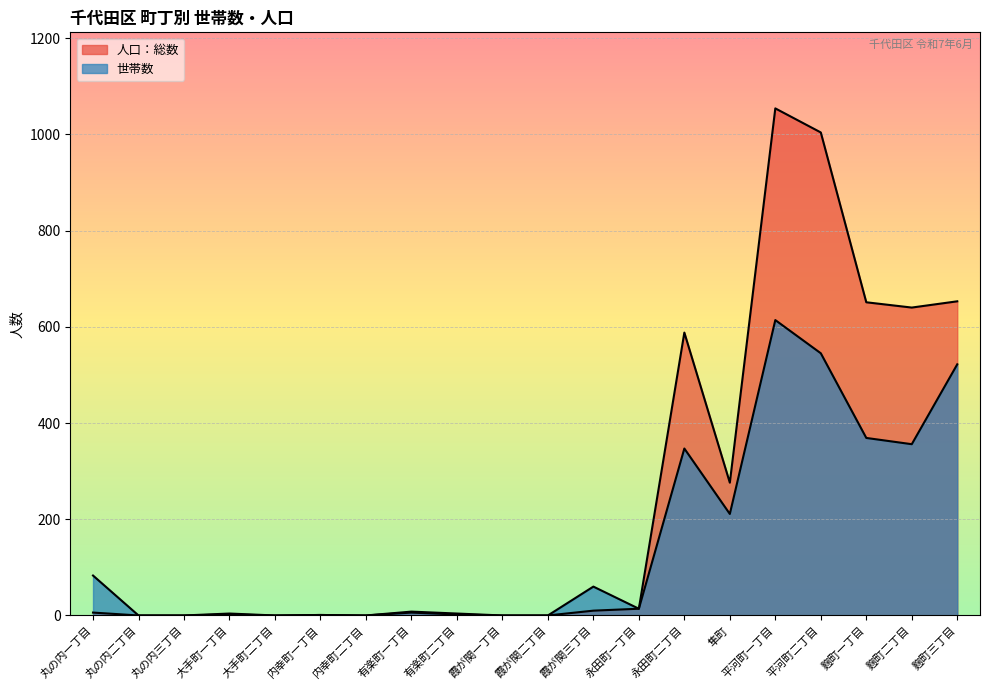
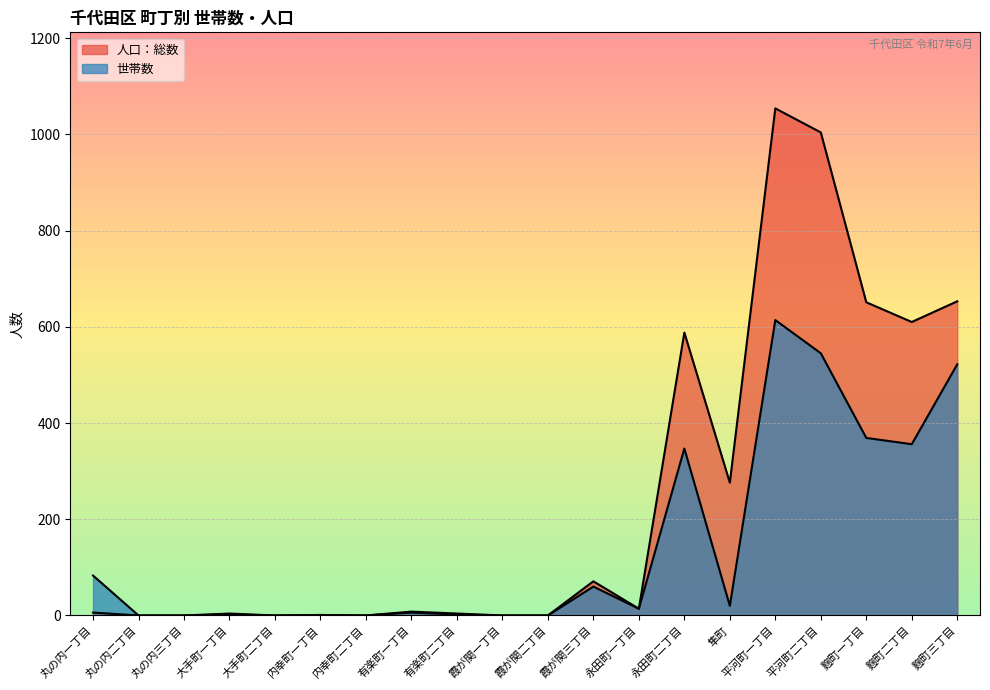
人口：総数, 霞が関三丁目: 10 -> 70
世帯数, 隼町: 210 -> 20
人口：総数, 麴町二丁目: 640 -> 610
